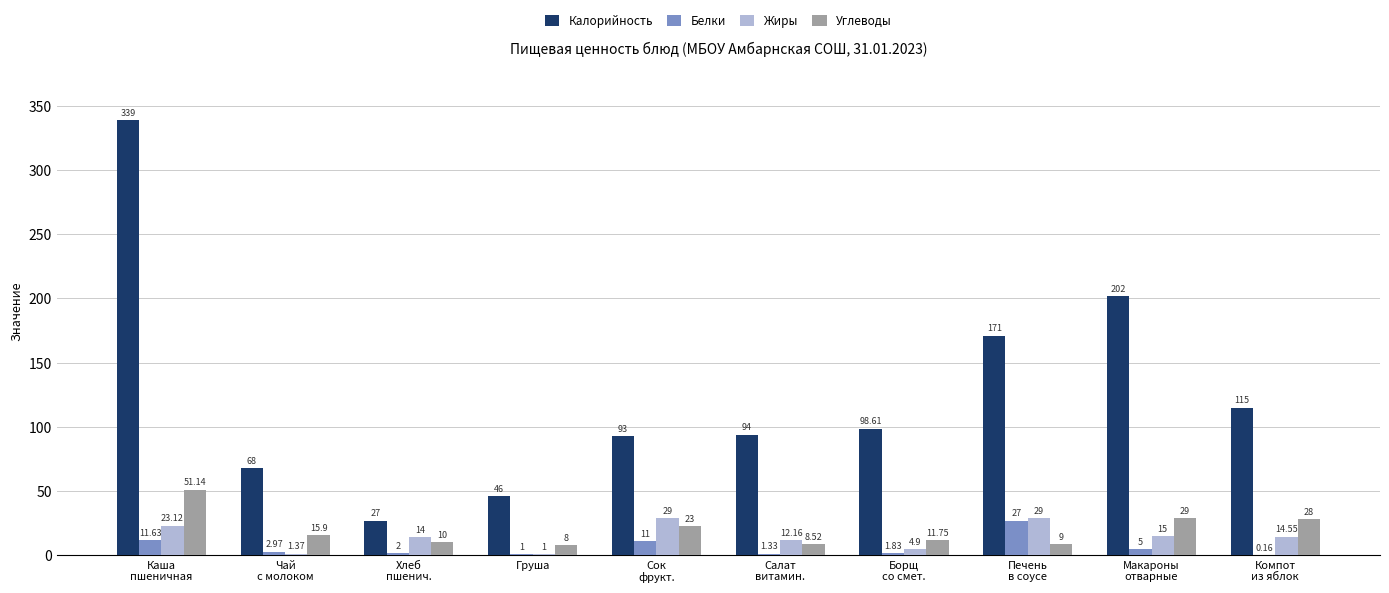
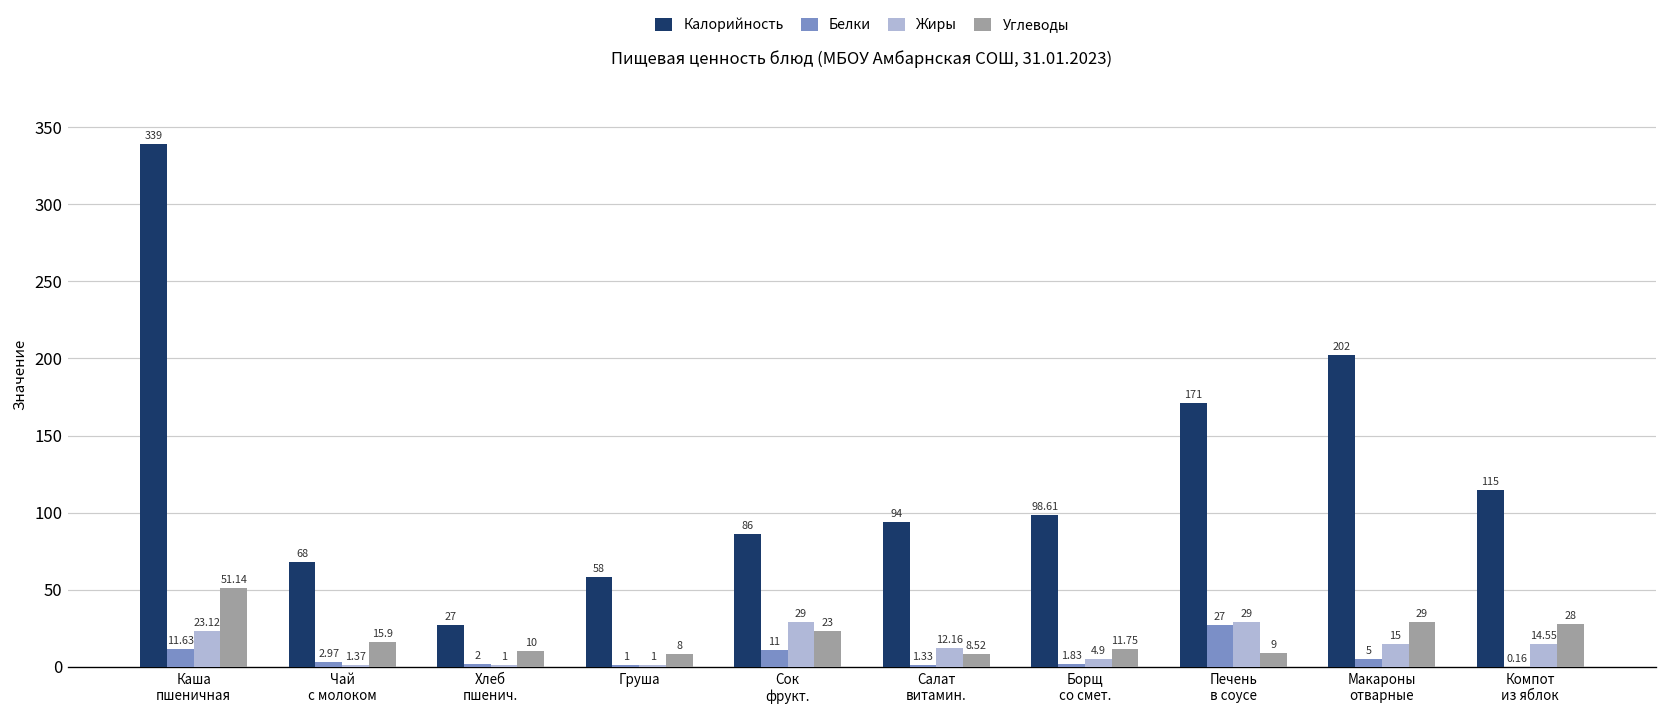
Жиры, Хлеб пшенич.: 14 -> 1
Калорийность, Груша: 46 -> 58
Калорийность, Сок фрукт.: 93 -> 86
